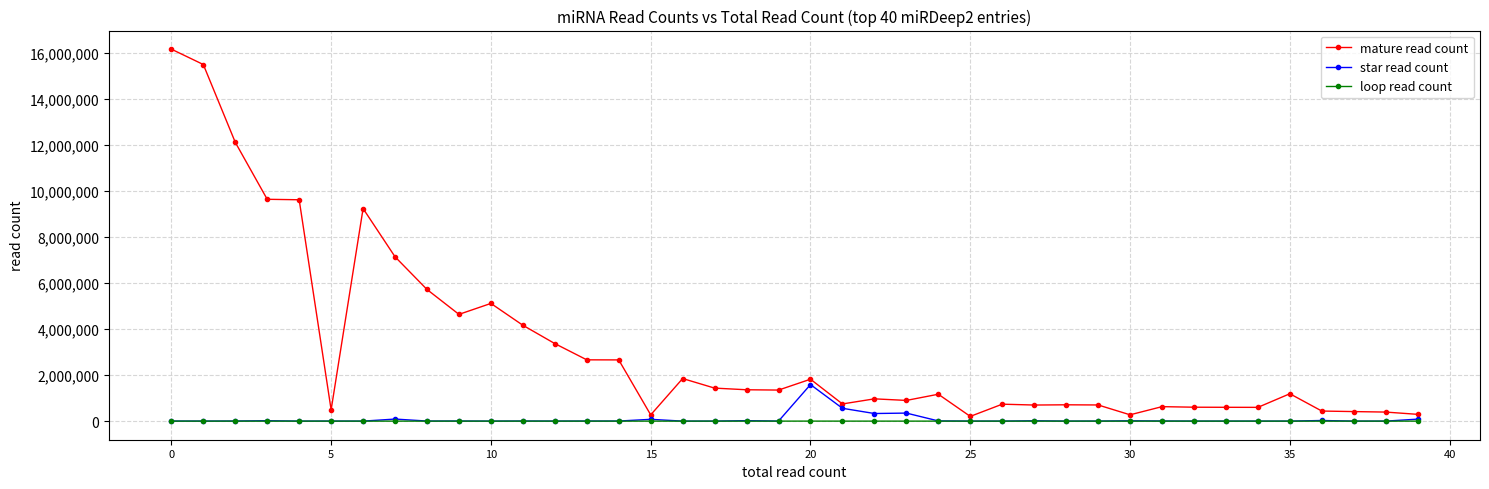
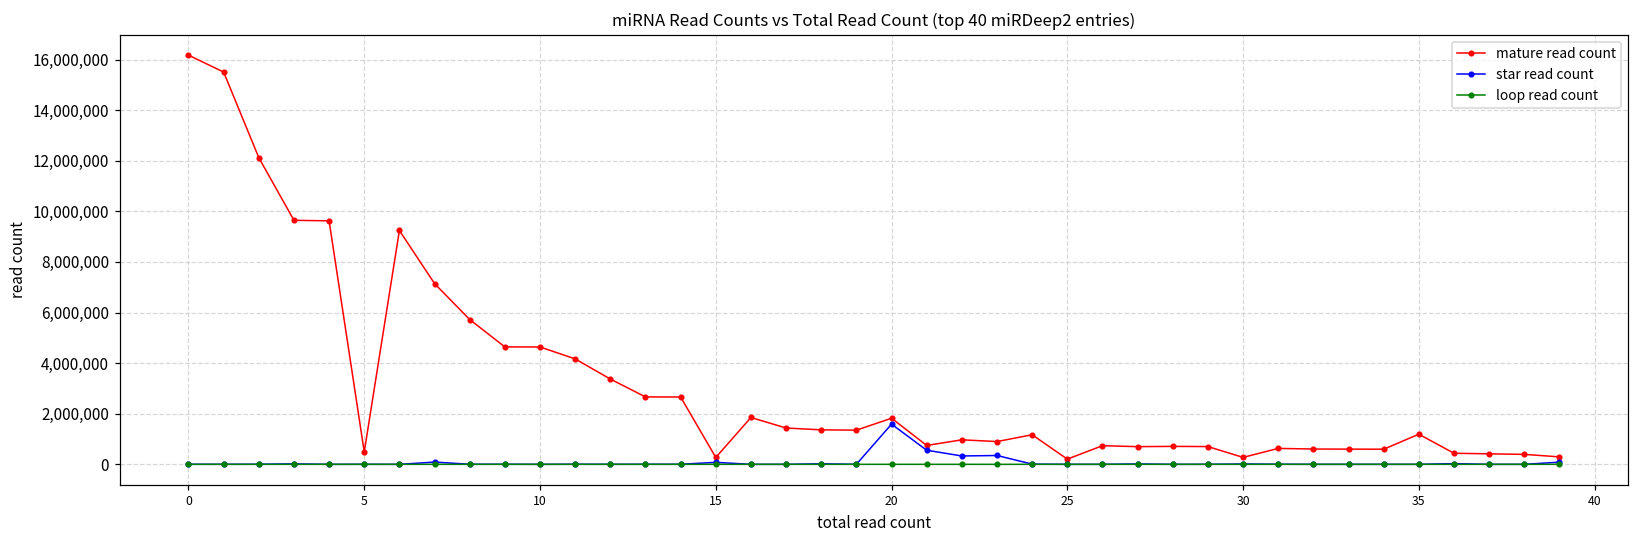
mature read count, 10: 5,100,000 -> 4,600,000
